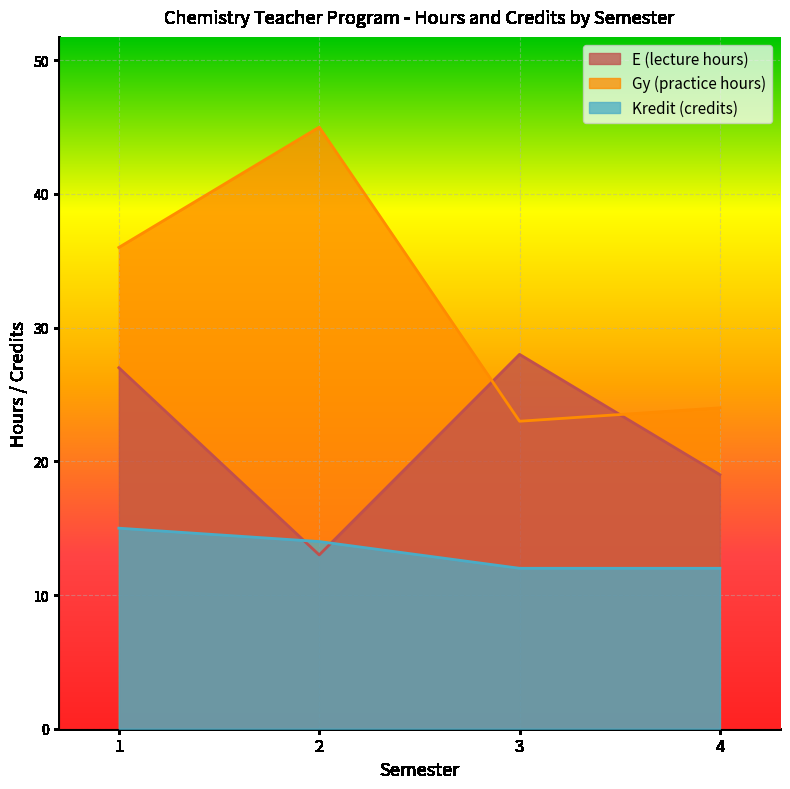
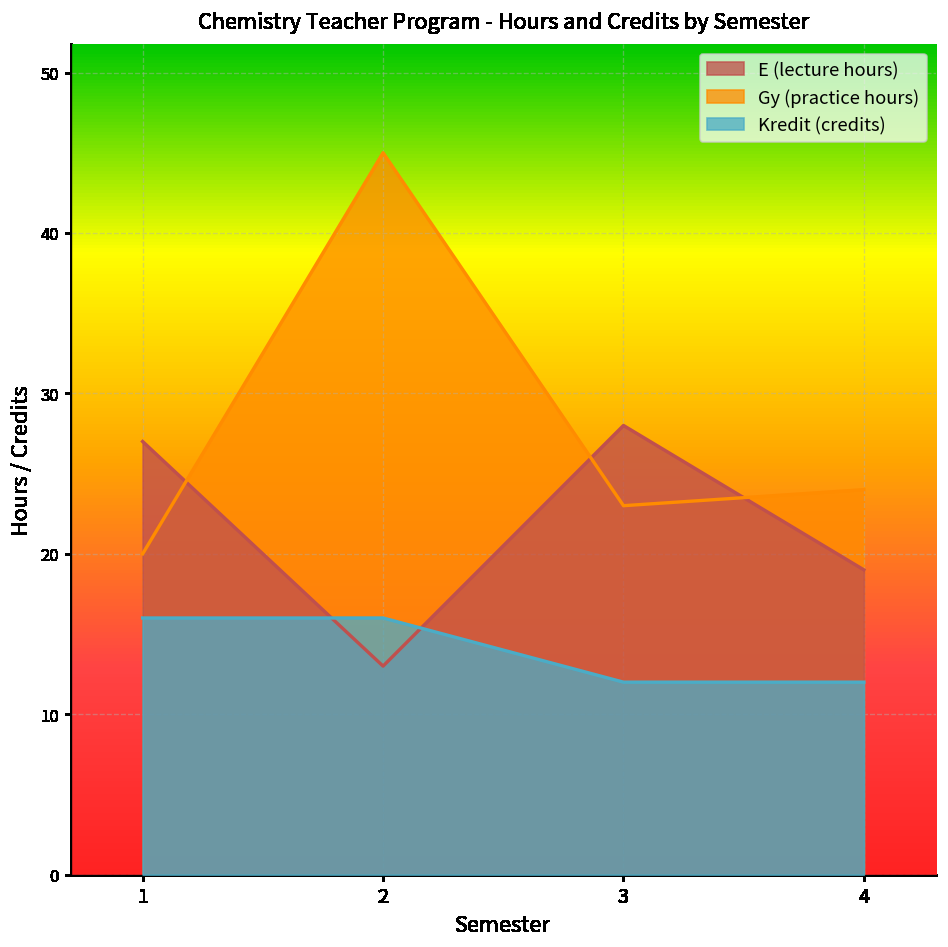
Gy (practice hours), 1: 36 -> 20
Kredit (credits), 1: 15 -> 16
Kredit (credits), 2: 14 -> 16
